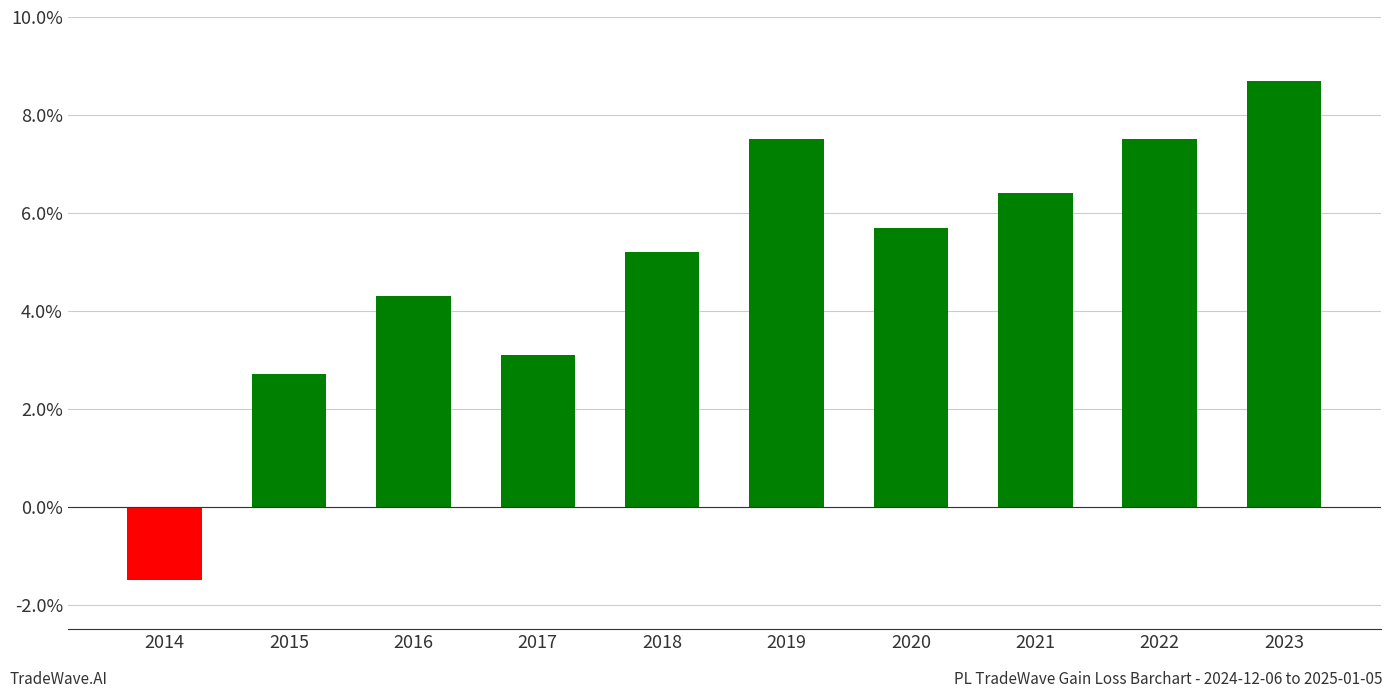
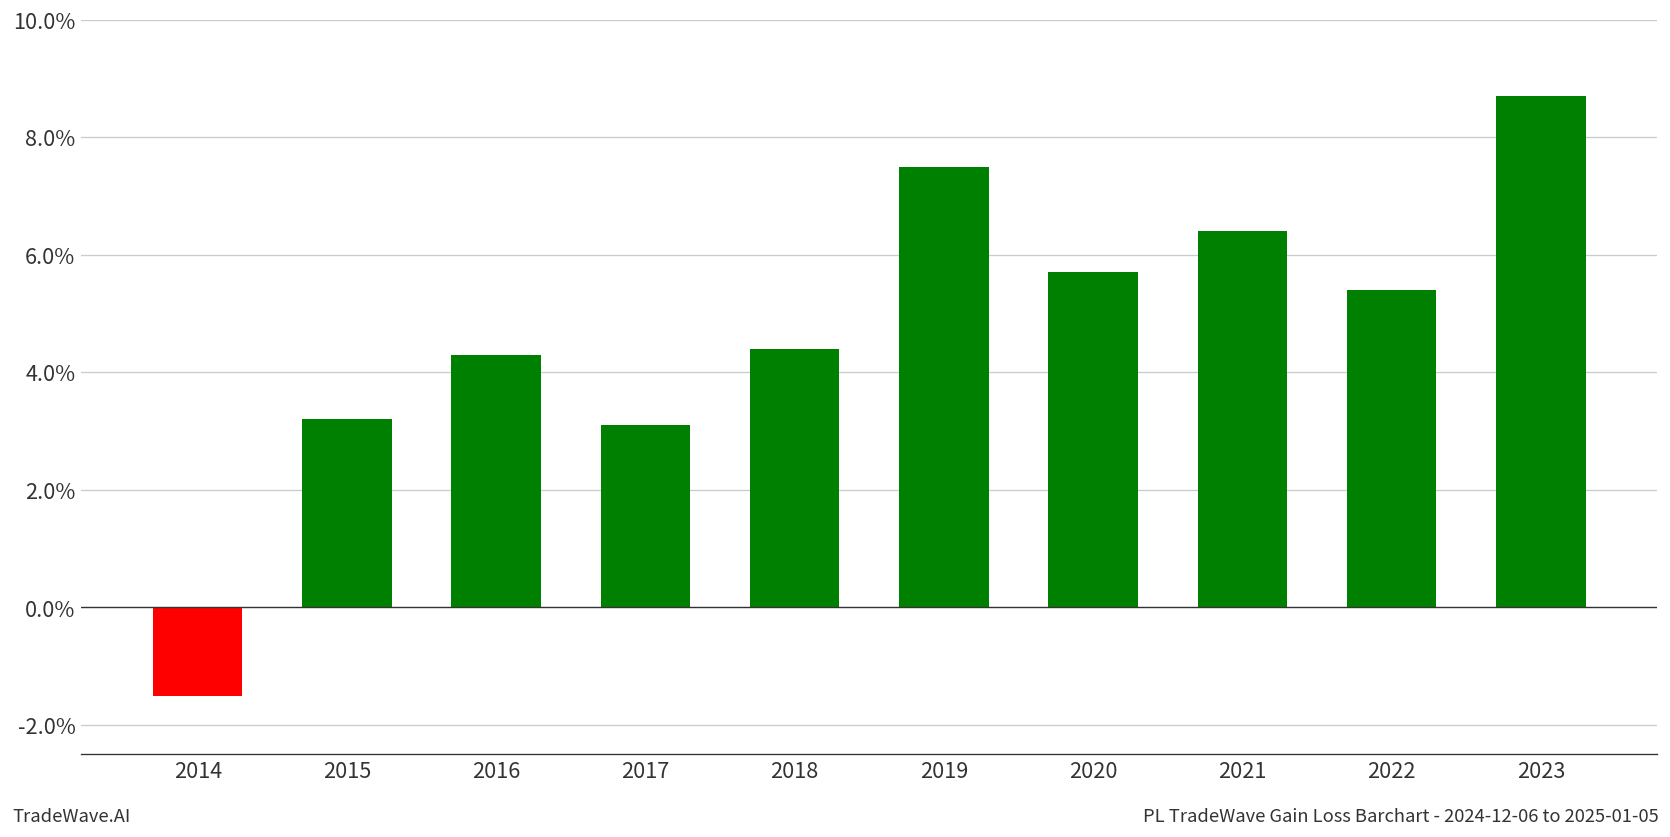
2015: 2.7% -> 3.2%
2018: 5.2% -> 4.4%
2022: 7.5% -> 5.4%
